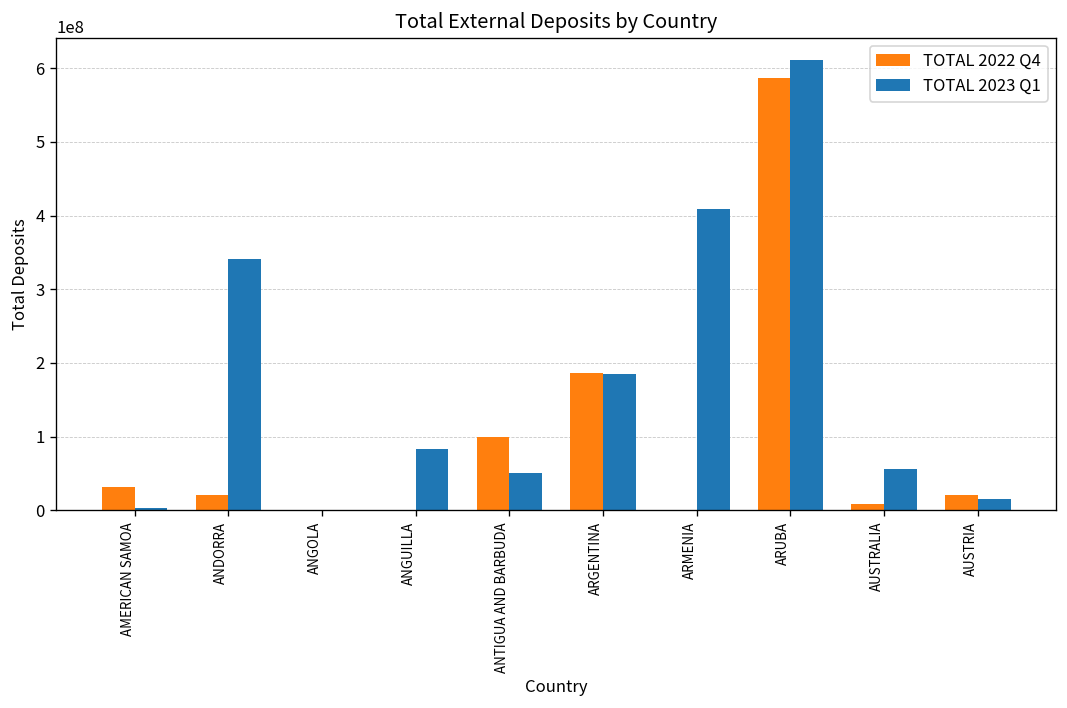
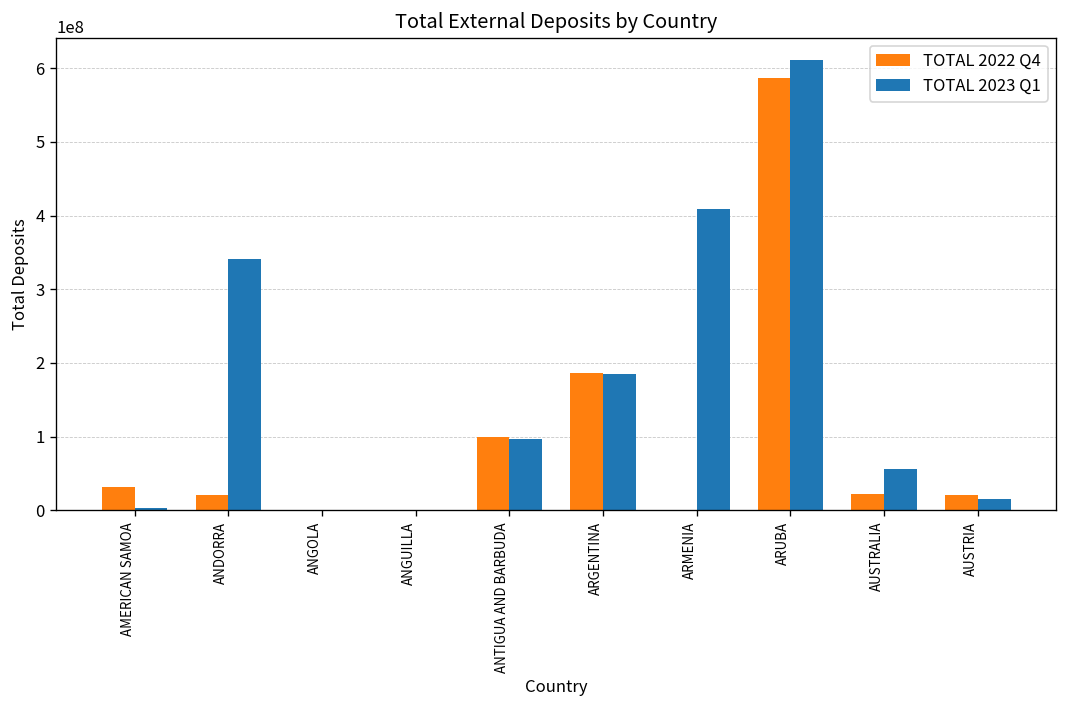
TOTAL 2023 Q1, ANGUILLA: 80000000 -> 0
TOTAL 2023 Q1, ANTIGUA AND BARBUDA: 50000000 -> 100000000
TOTAL 2022 Q4, AUSTRALIA: 10000000 -> 20000000
